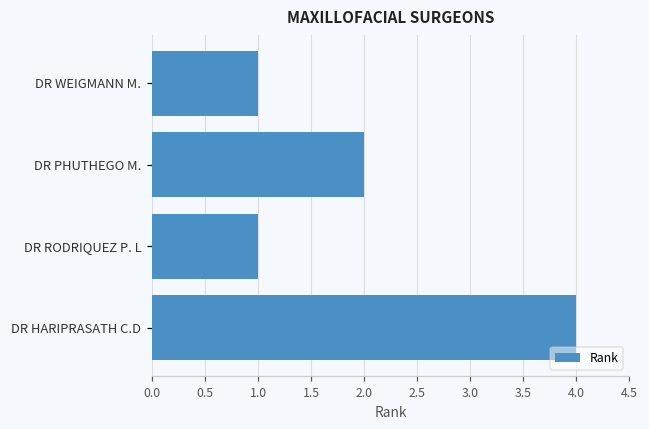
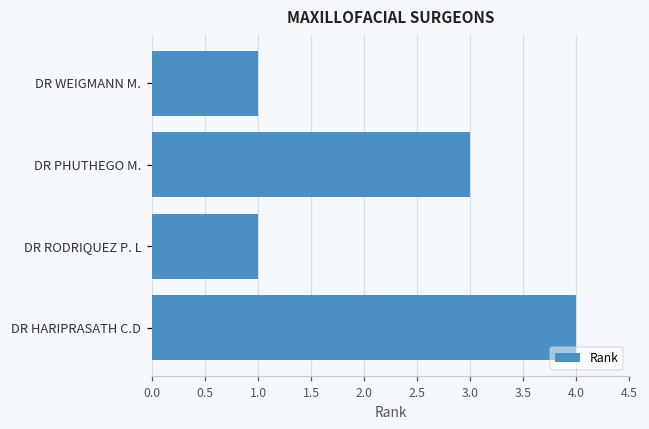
DR PHUTHEGO M.: 2 -> 3
